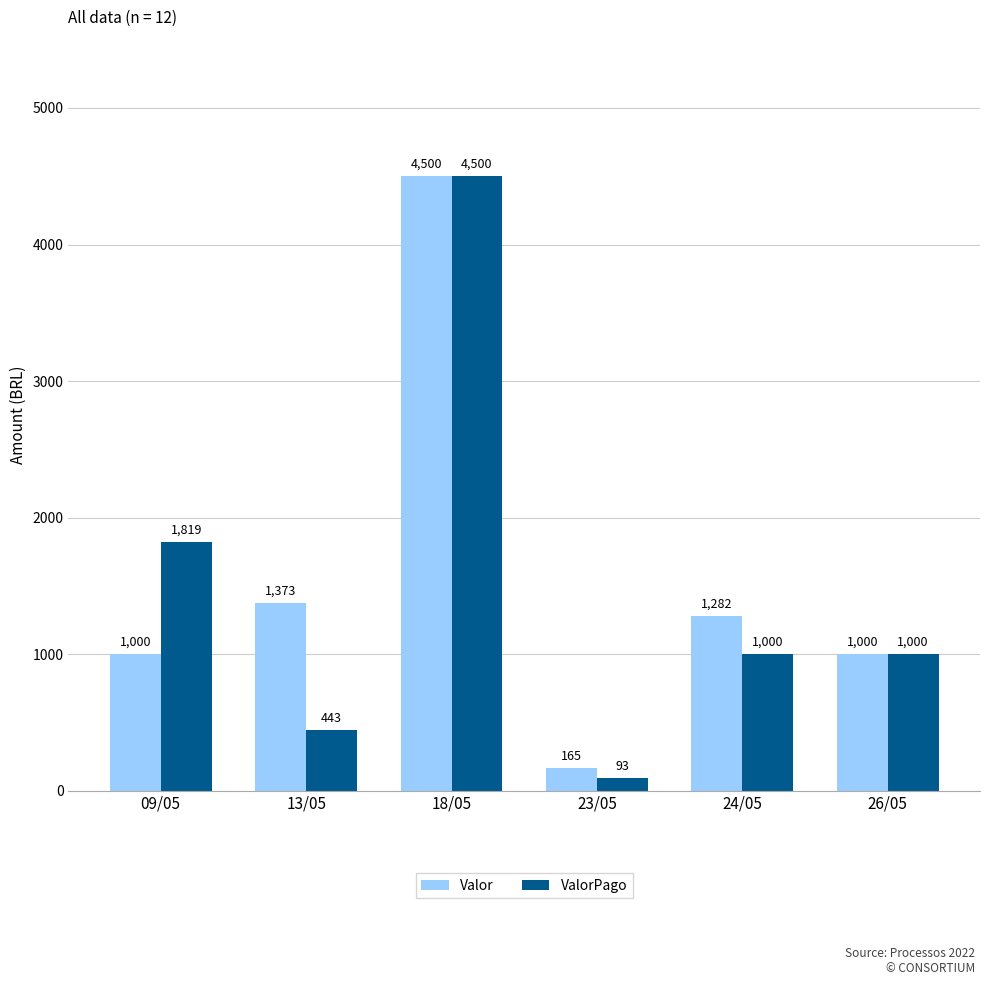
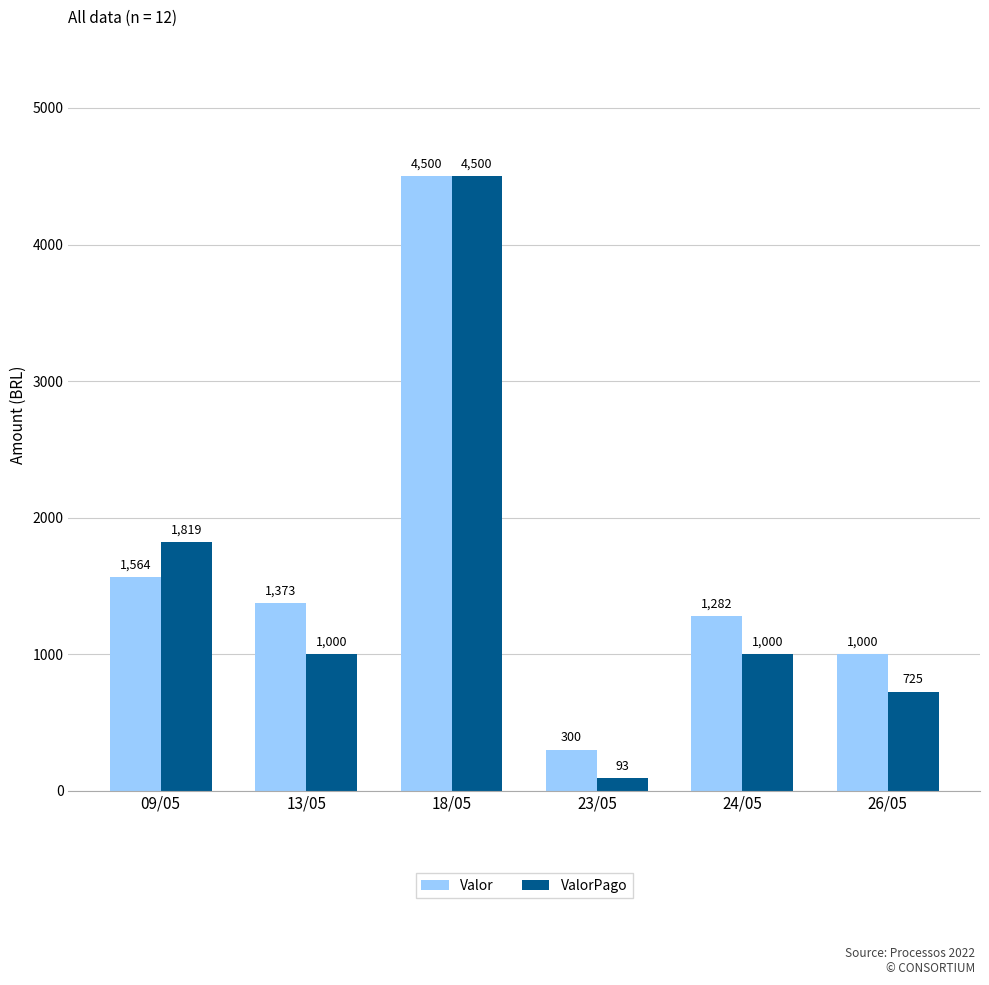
Valor, 09/05: 1,000 -> 1,564
ValorPago, 13/05: 443 -> 1,000
Valor, 23/05: 165 -> 300
ValorPago, 26/05: 1,000 -> 725
